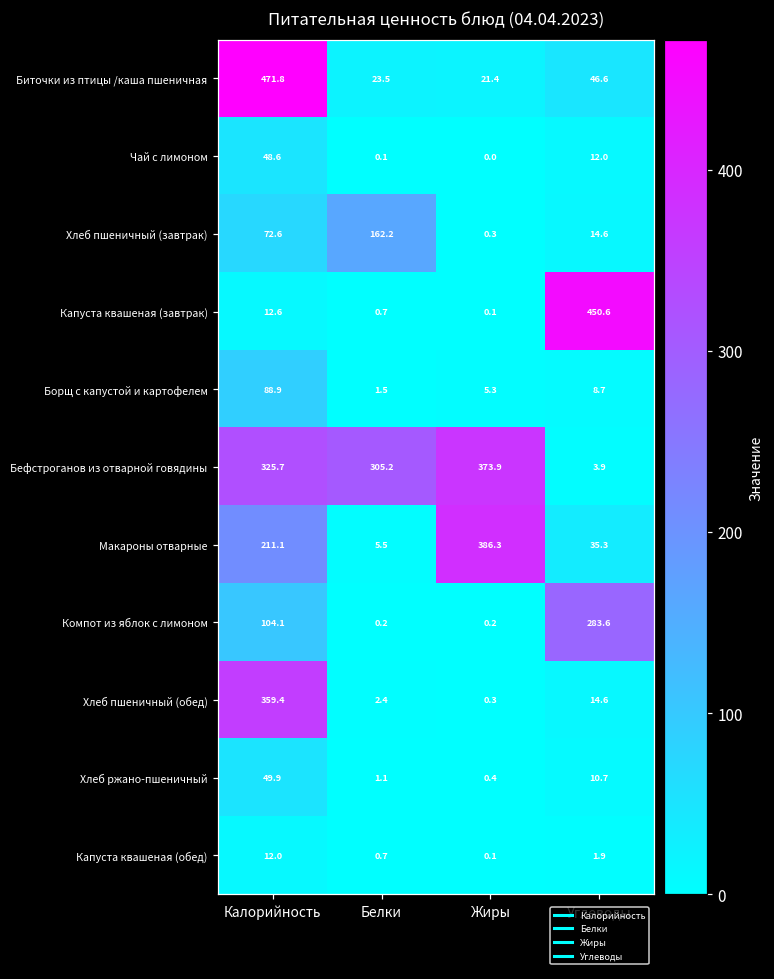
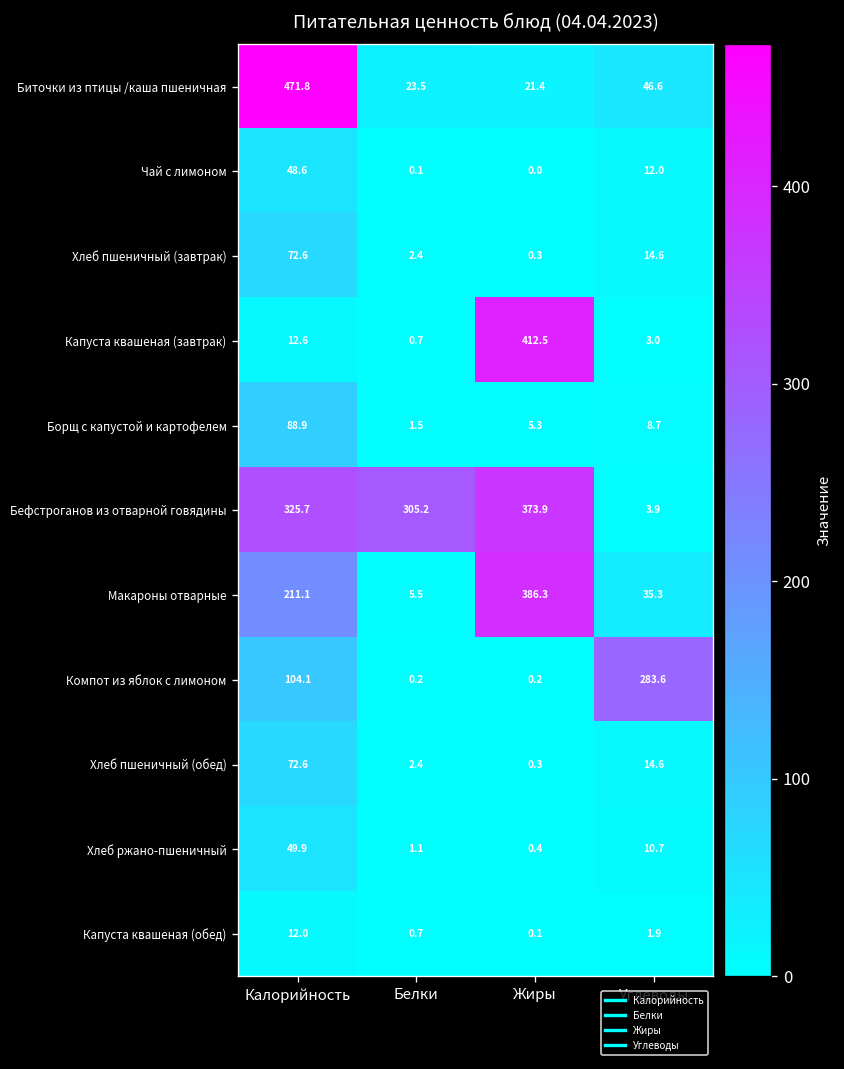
Хлеб пшеничный (завтрак), Белки: 162.2 -> 2.4
Капуста квашеная (завтрак), Жиры: 0.1 -> 412.5
Капуста квашеная (завтрак), Углеводы: 450.6 -> 3.0
Хлеб пшеничный (обед), Калорийность: 359.4 -> 72.6
